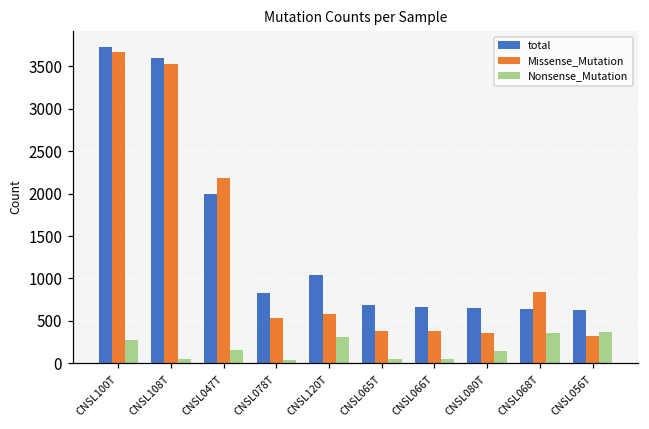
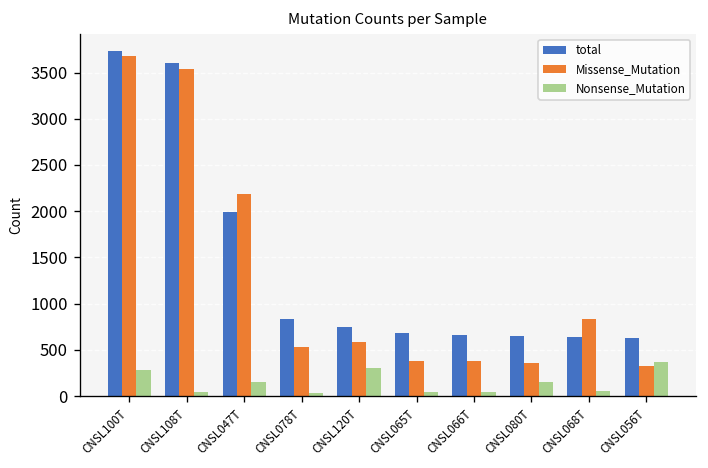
total, CNSL120T: 1000 -> 800
Nonsense_Mutation, CNSL068T: 400 -> 100
